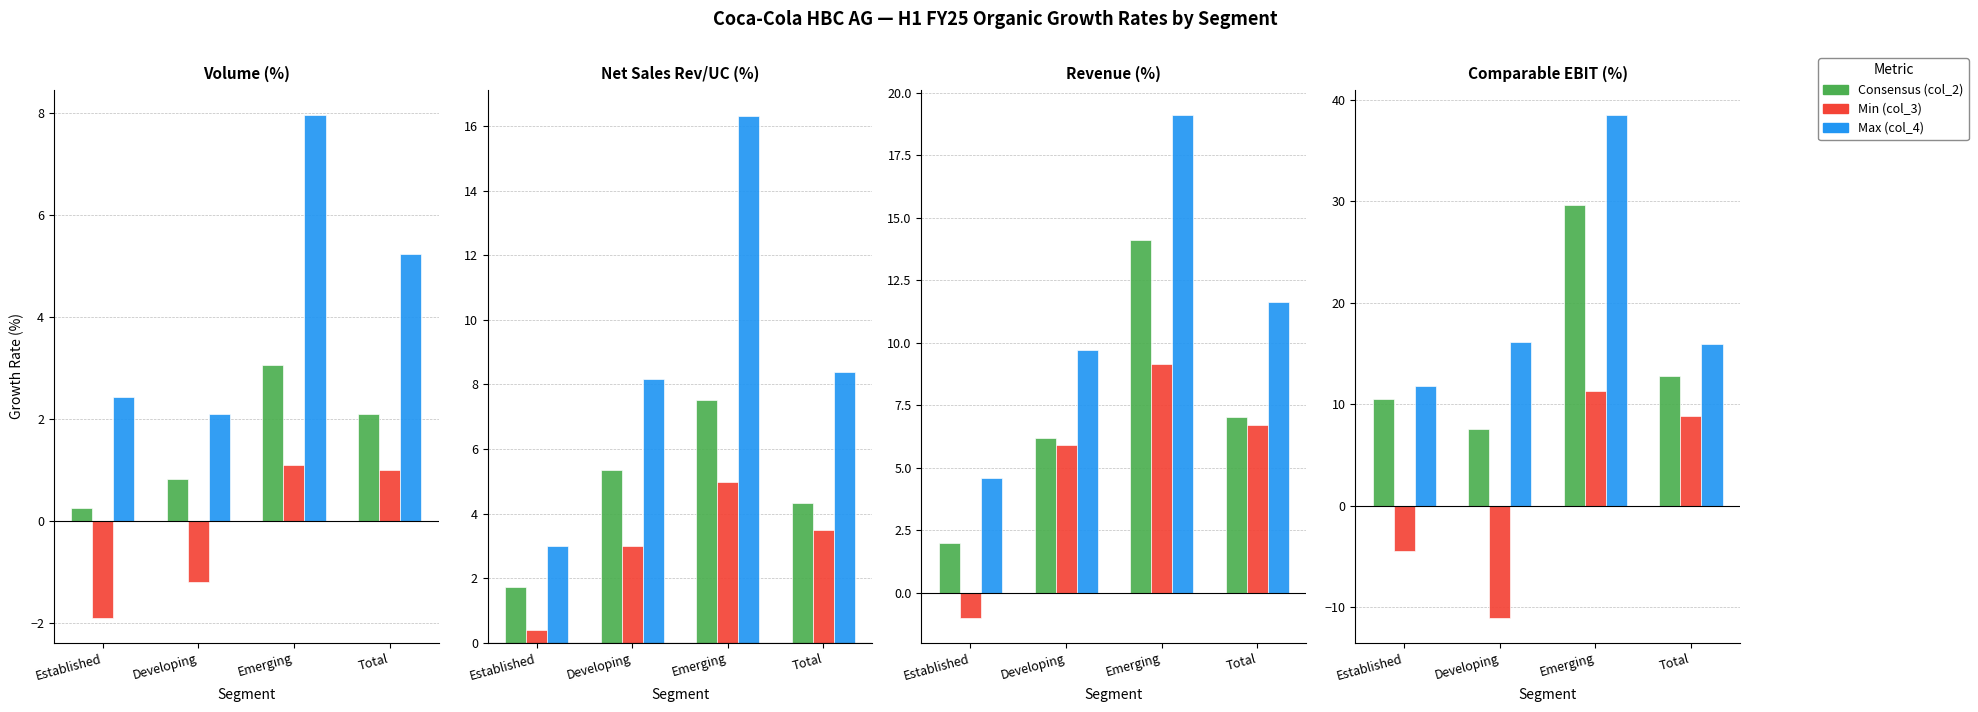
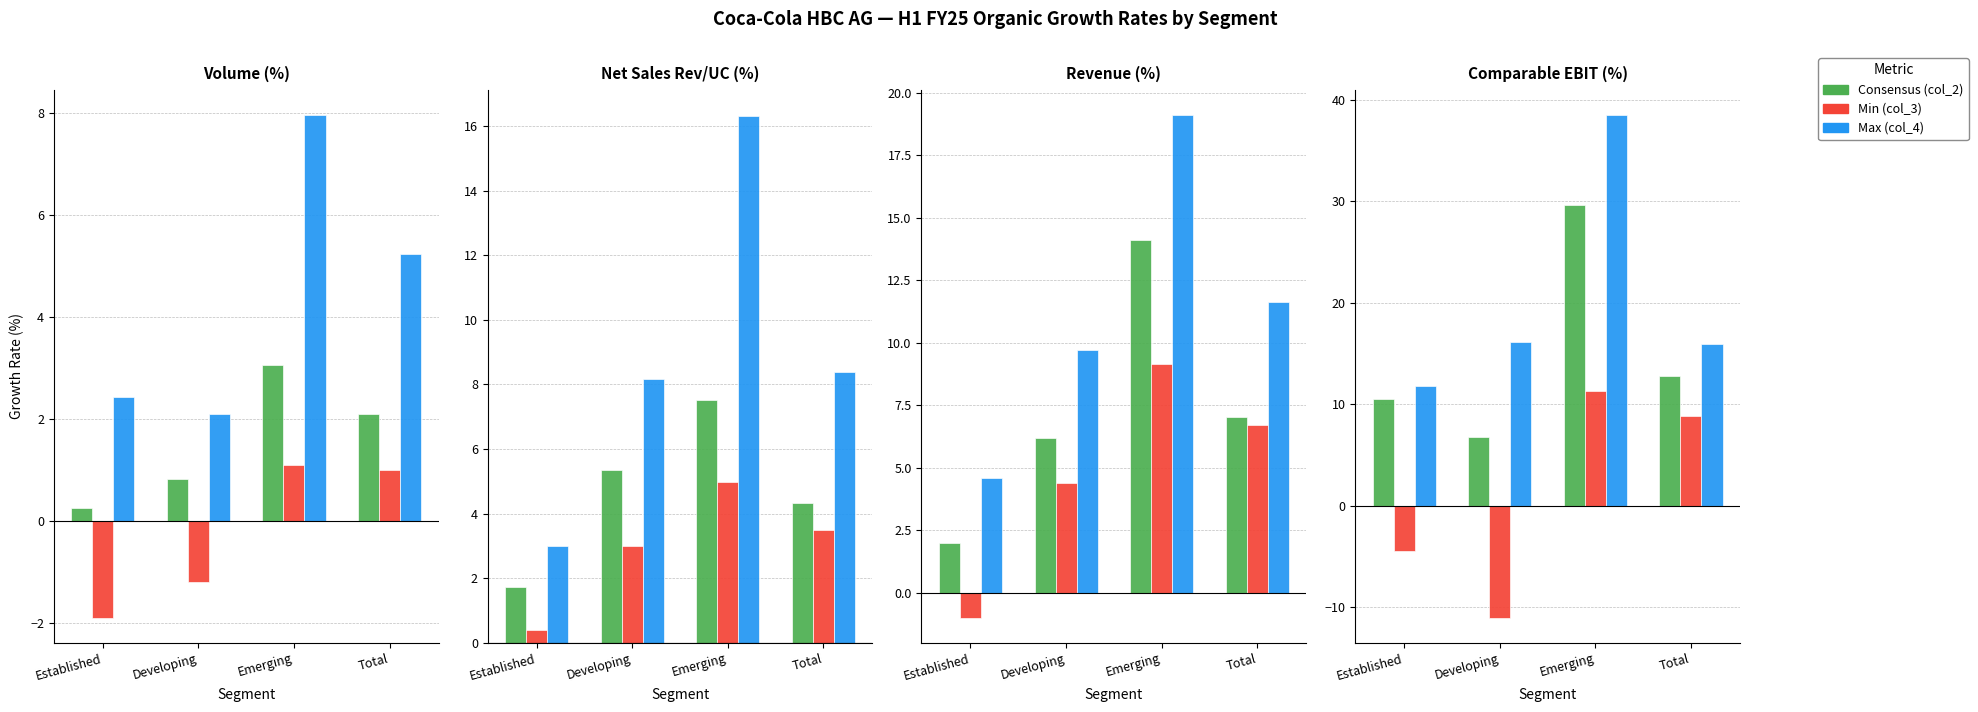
Revenue (%), Min (col_3), Developing: 5.9 -> 4.4
Comparable EBIT (%), Consensus (col_2), Developing: 7.6 -> 6.7
